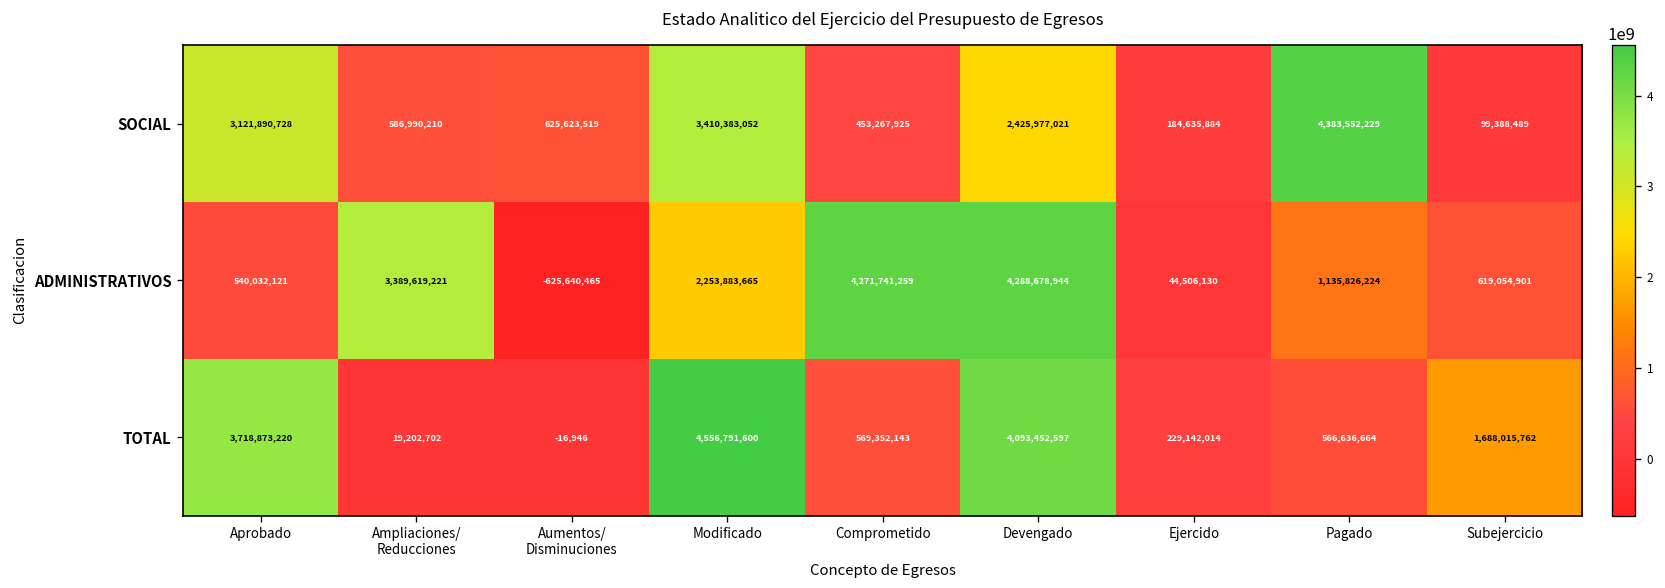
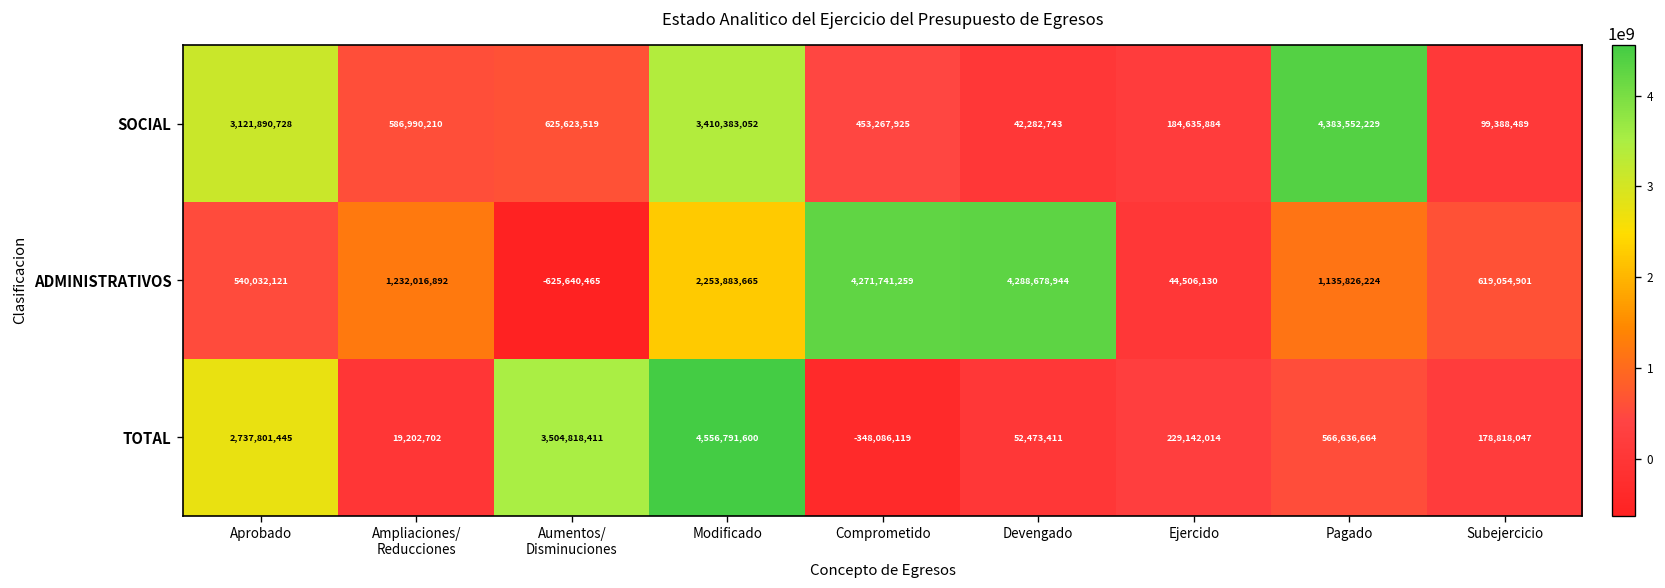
SOCIAL, Devengado: 2,425,977,021 -> 42,282,743
ADMINISTRATIVOS, Ampliaciones/ Reducciones: 3,389,619,221 -> 1,232,016,892
TOTAL, Aprobado: 3,718,873,220 -> 2,737,801,445
TOTAL, Aumentos/ Disminuciones: -16,946 -> 3,504,818,411
TOTAL, Comprometido: 569,352,143 -> -348,086,119
TOTAL, Devengado: 4,093,452,597 -> 52,473,411
TOTAL, Subejercicio: 1,688,015,762 -> 178,818,047
